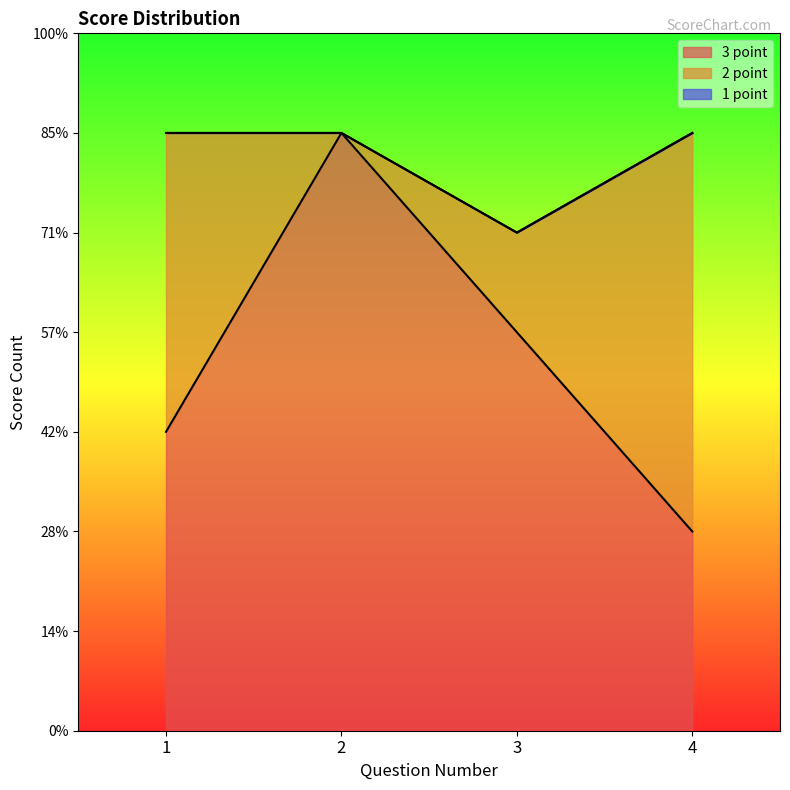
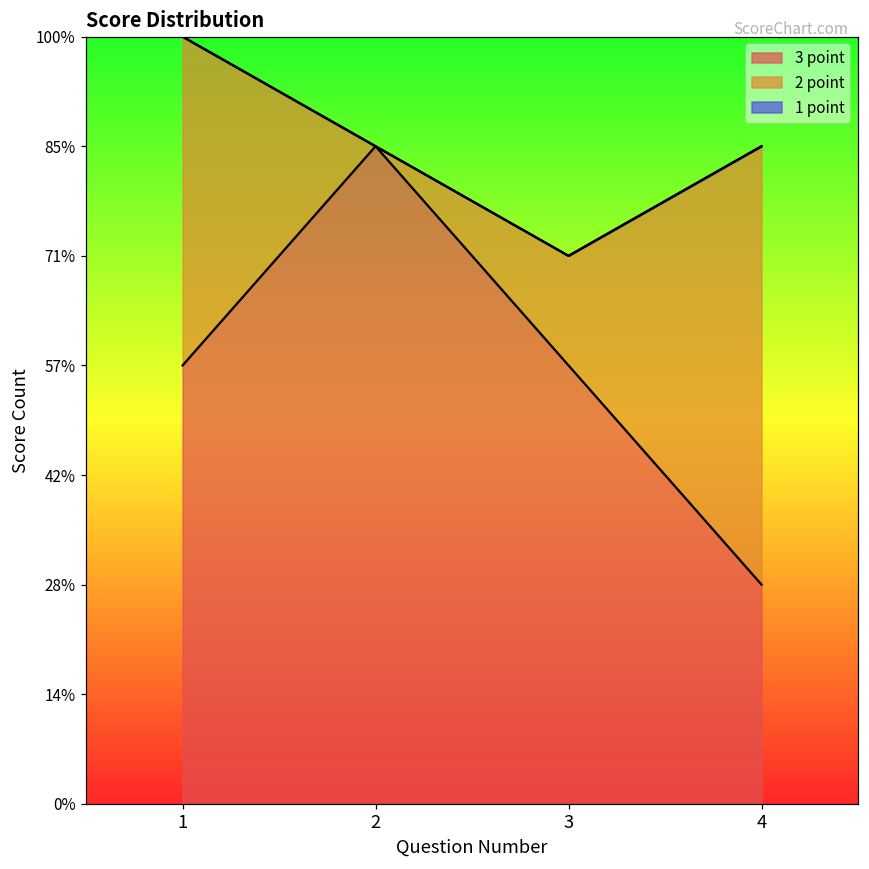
3 point, 1: 43% -> 57%
